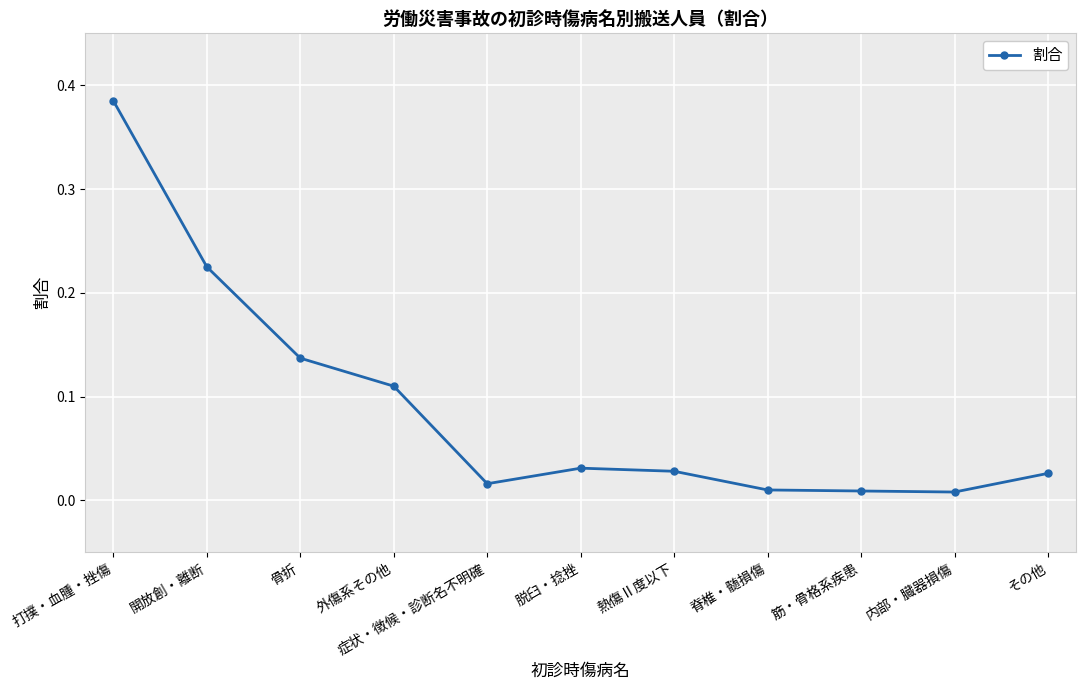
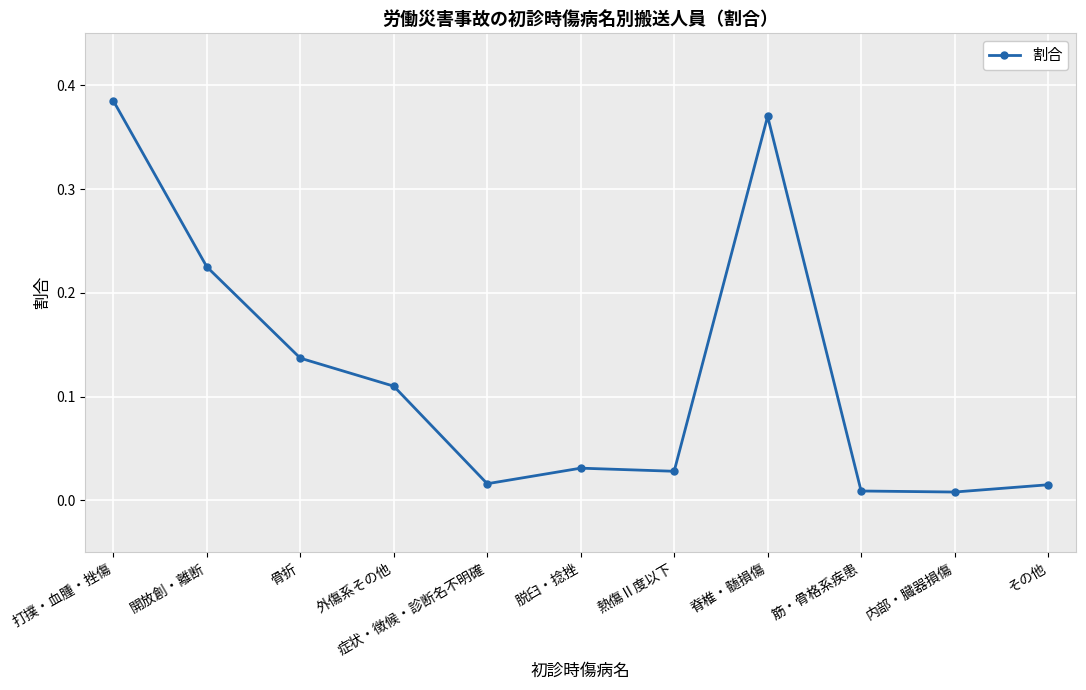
脊椎・髄損傷: 0.01 -> 0.37
その他: 0.026 -> 0.015
